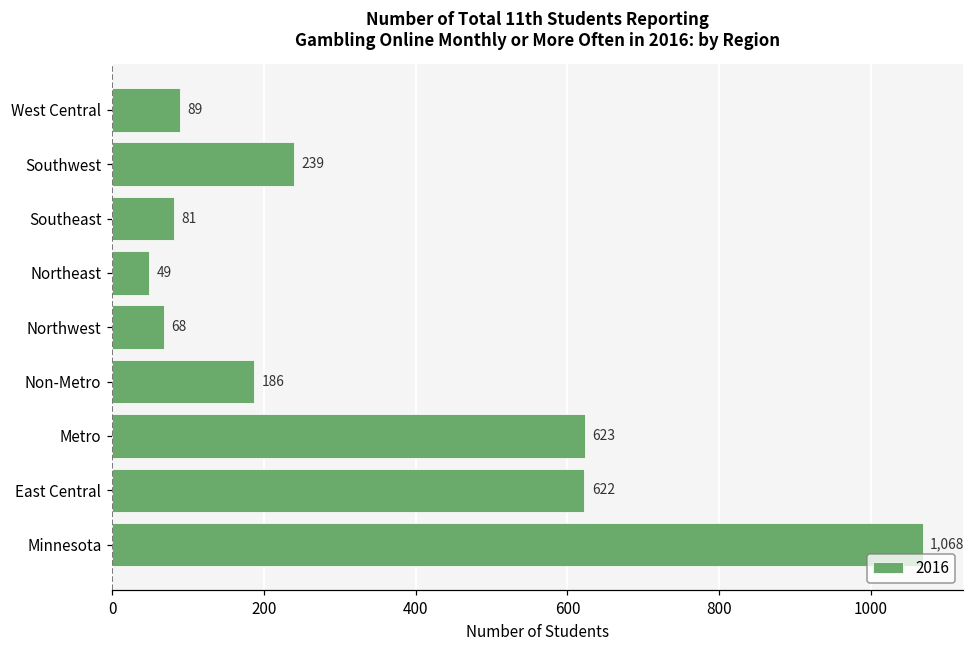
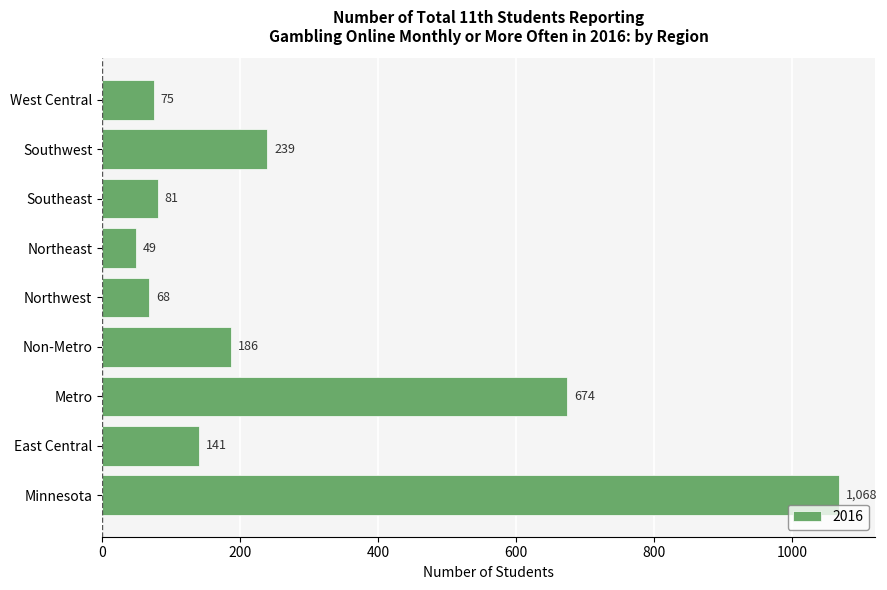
West Central: 89 -> 75
Metro: 623 -> 674
East Central: 622 -> 141
